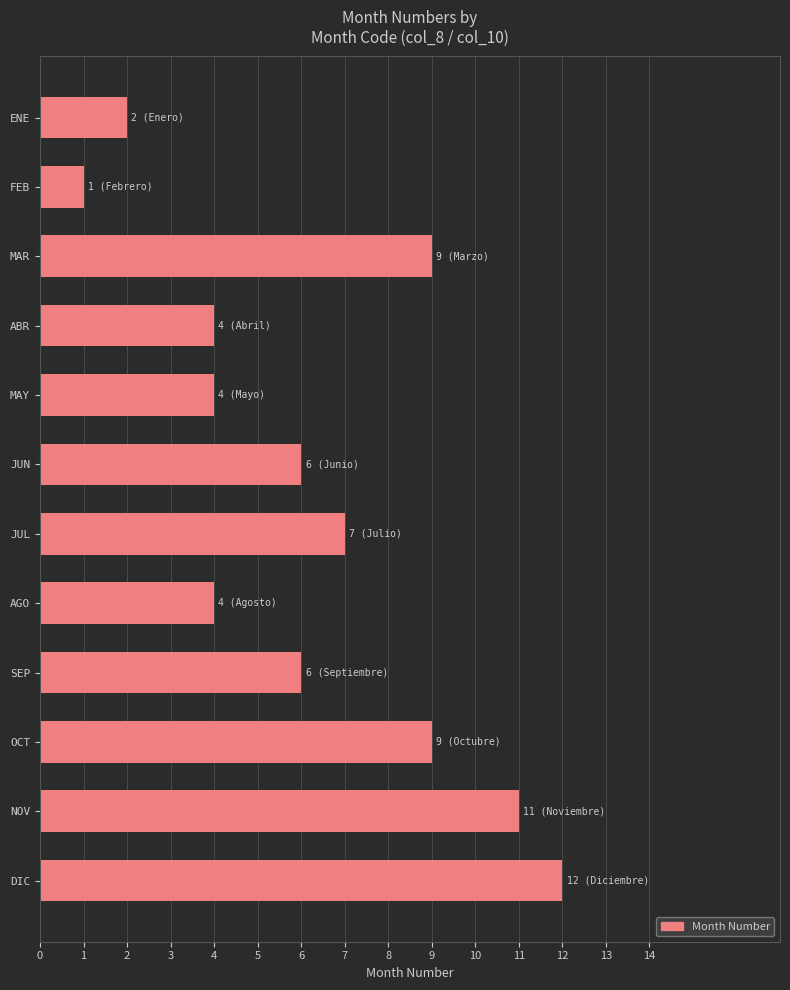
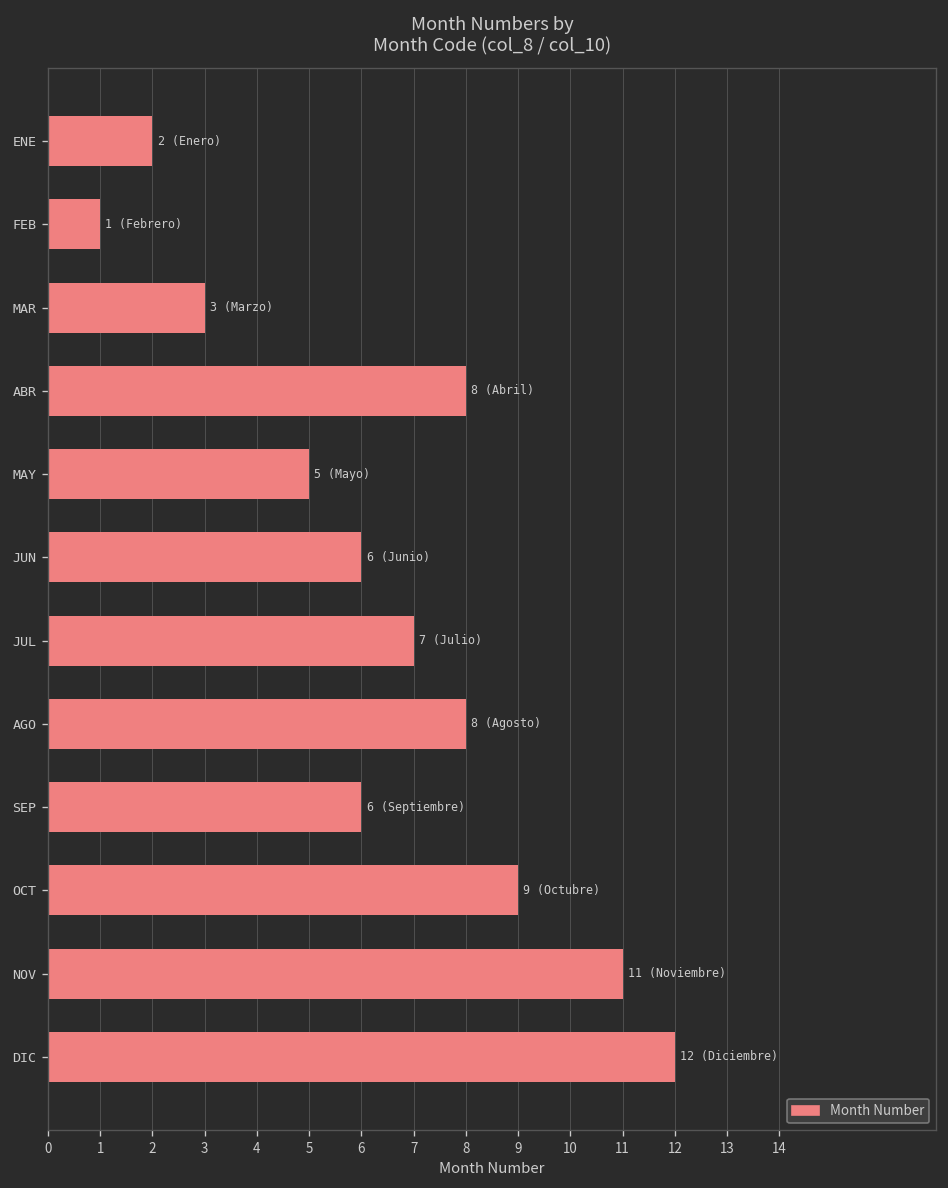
MAR: 9 -> 3
ABR: 4 -> 8
MAY: 4 -> 5
AGO: 4 -> 8
